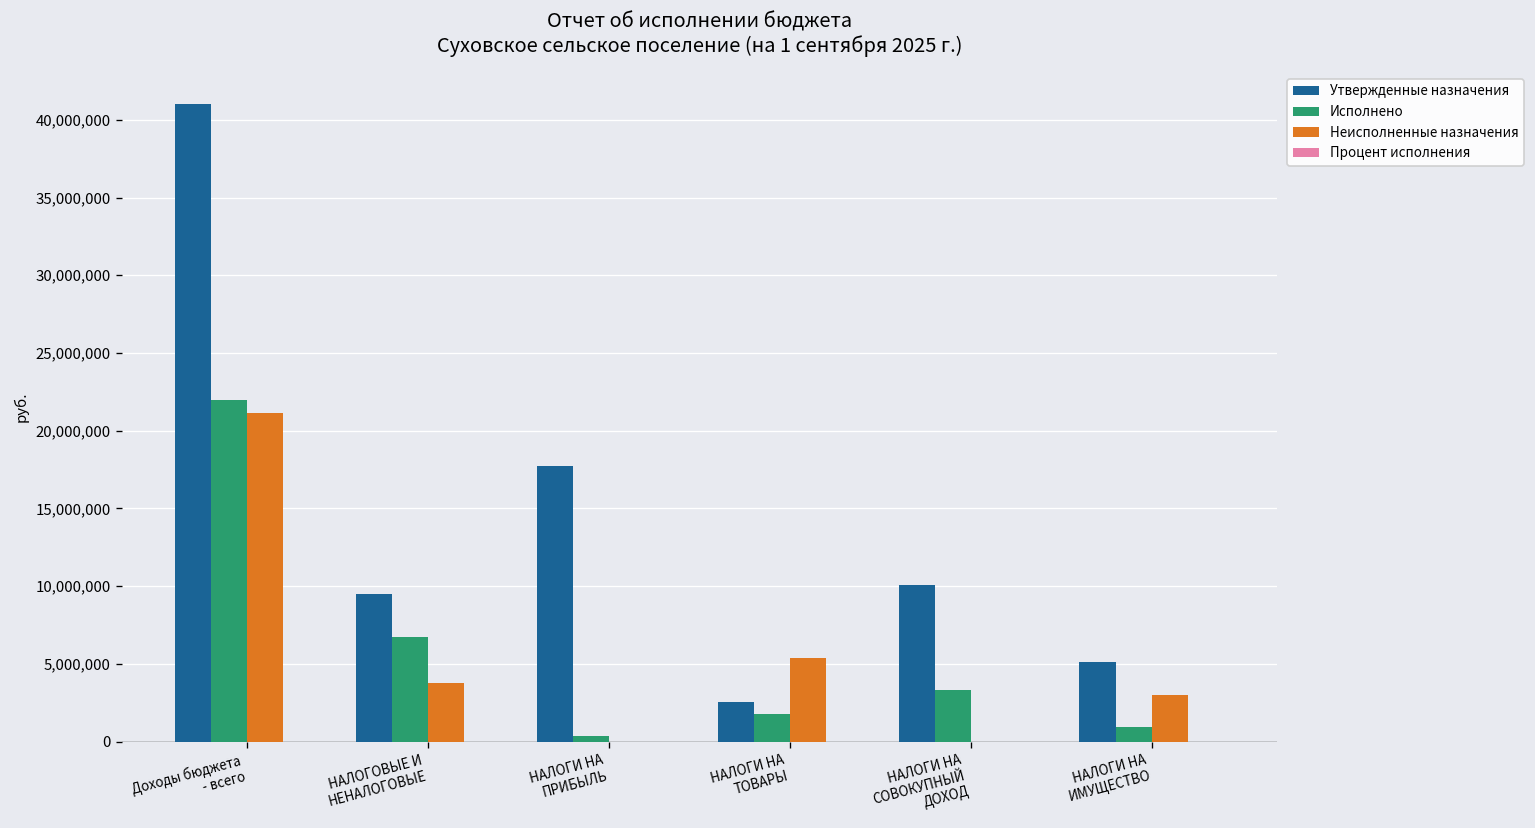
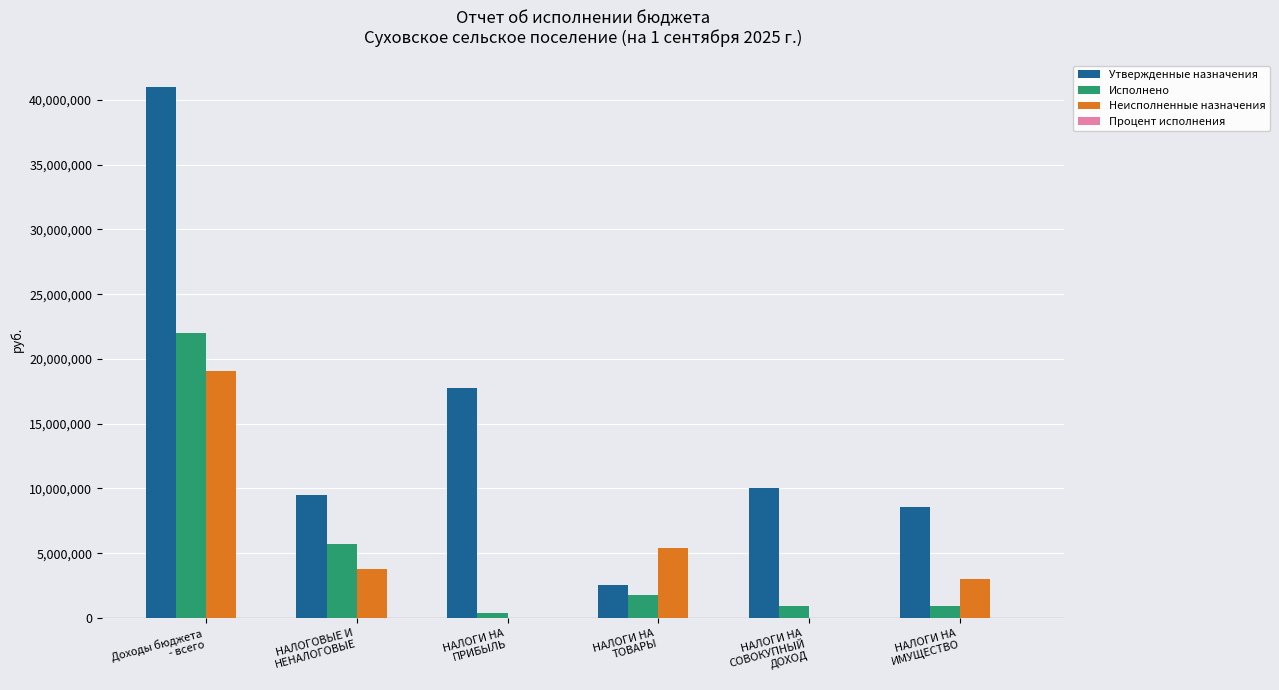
Неисполненные назначения, Доходы бюджета - всего: 21,100,000 -> 19,100,000
Исполнено, НАЛОГОВЫЕ И НЕНАЛОГОВЫЕ: 6,700,000 -> 5,700,000
Исполнено, НАЛОГИ НА СОВОКУПНЫЙ ДОХОД: 3,300,000 -> 900,000
Утвержденные назначения, НАЛОГИ НА ИМУЩЕСТВО: 5,100,000 -> 8,500,000
